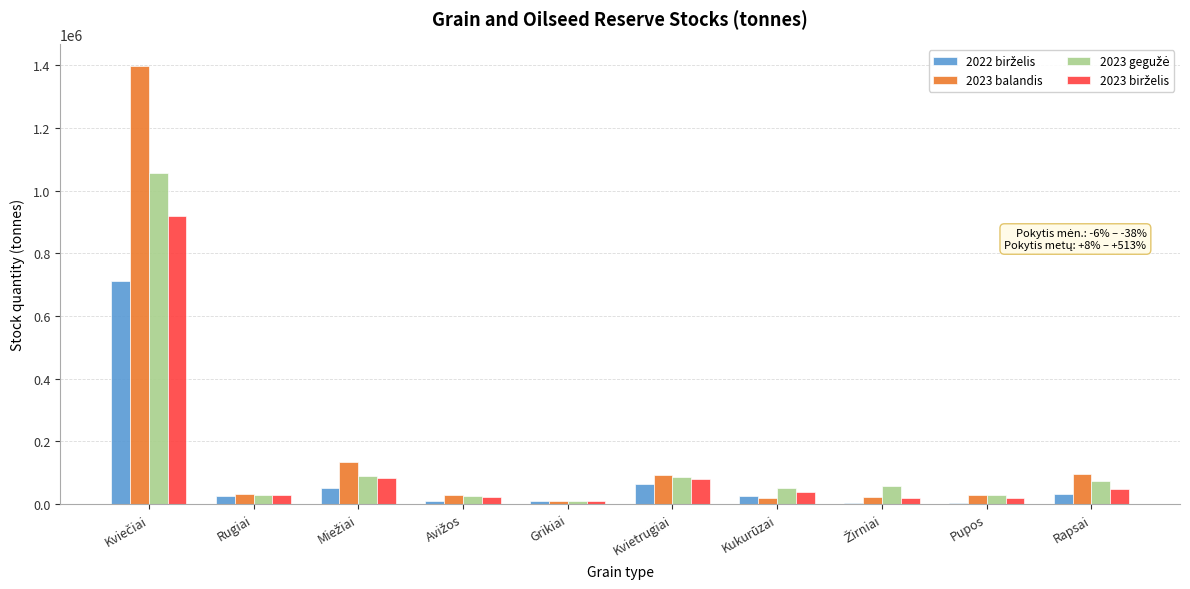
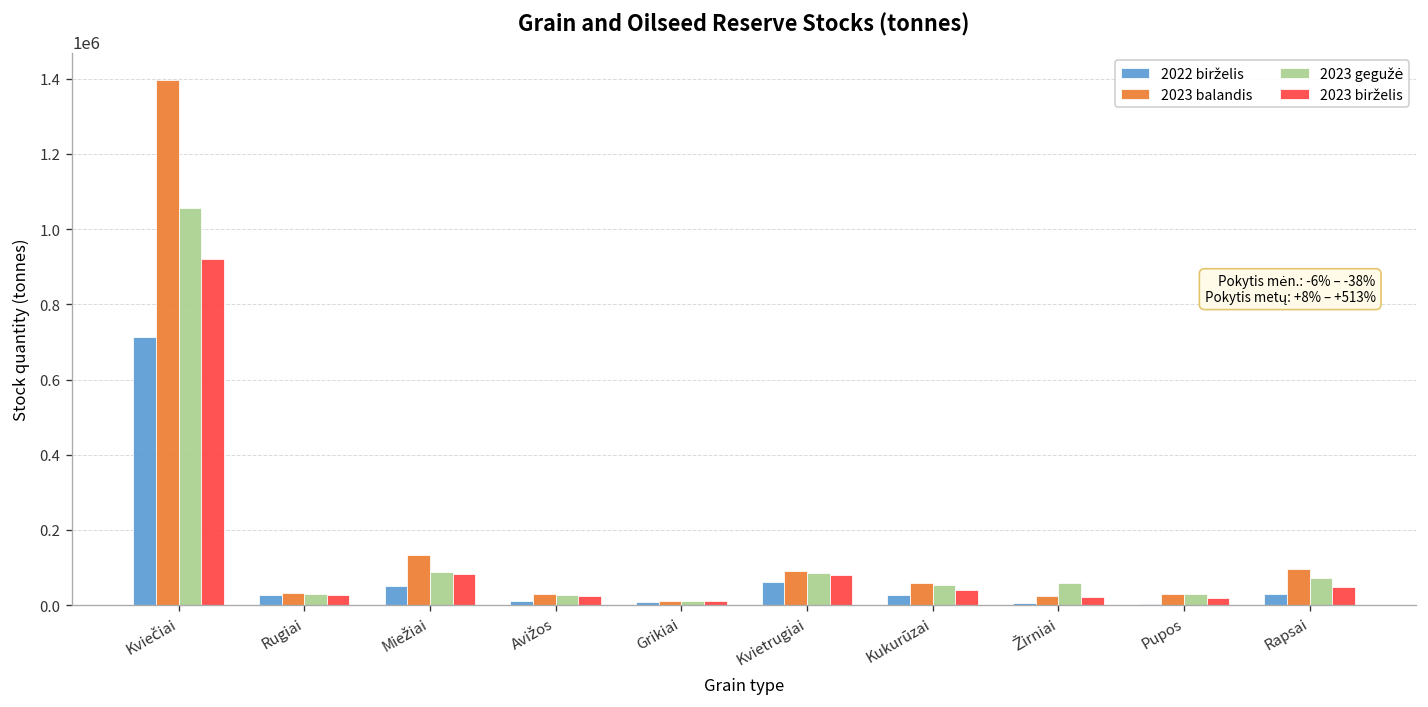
2023 balandis, Kukurūzai: 20000 -> 60000
